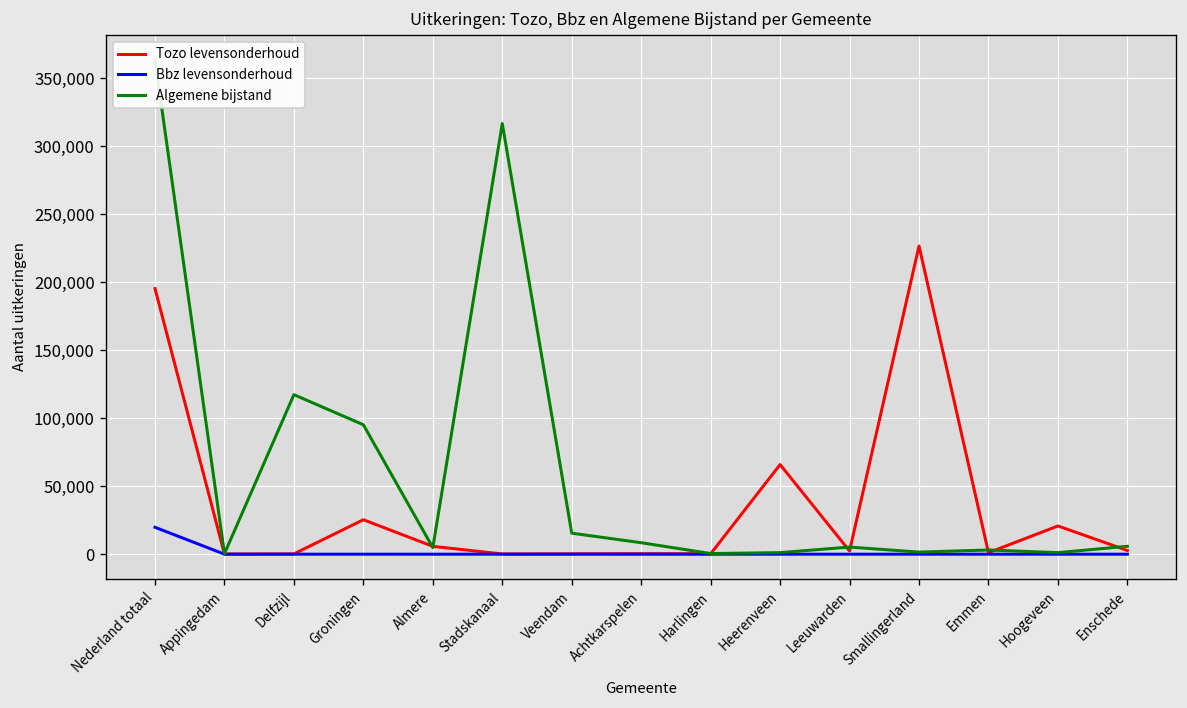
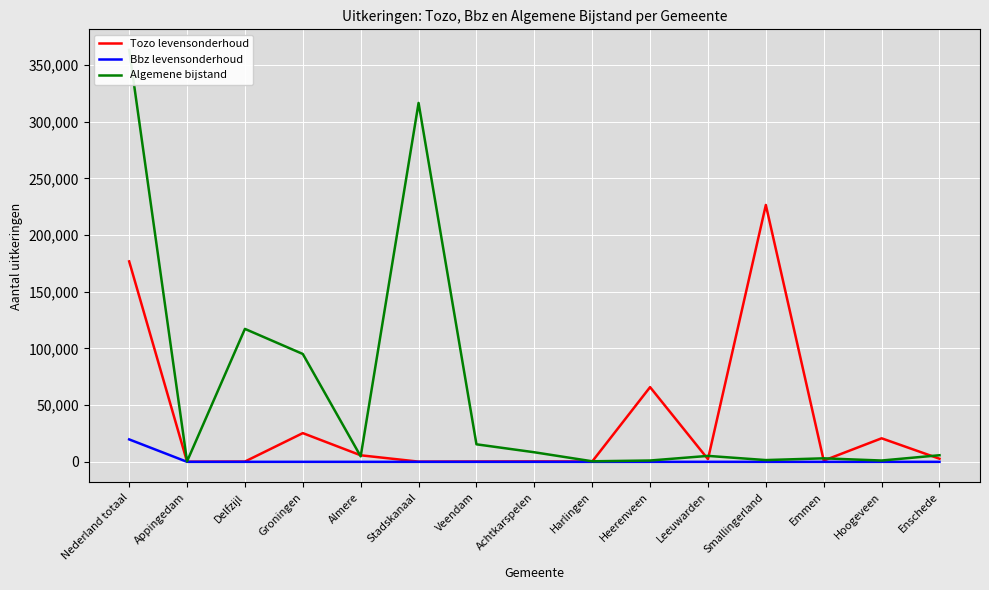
Tozo levensonderhoud, Nederland totaal: 195,000 -> 177,000
